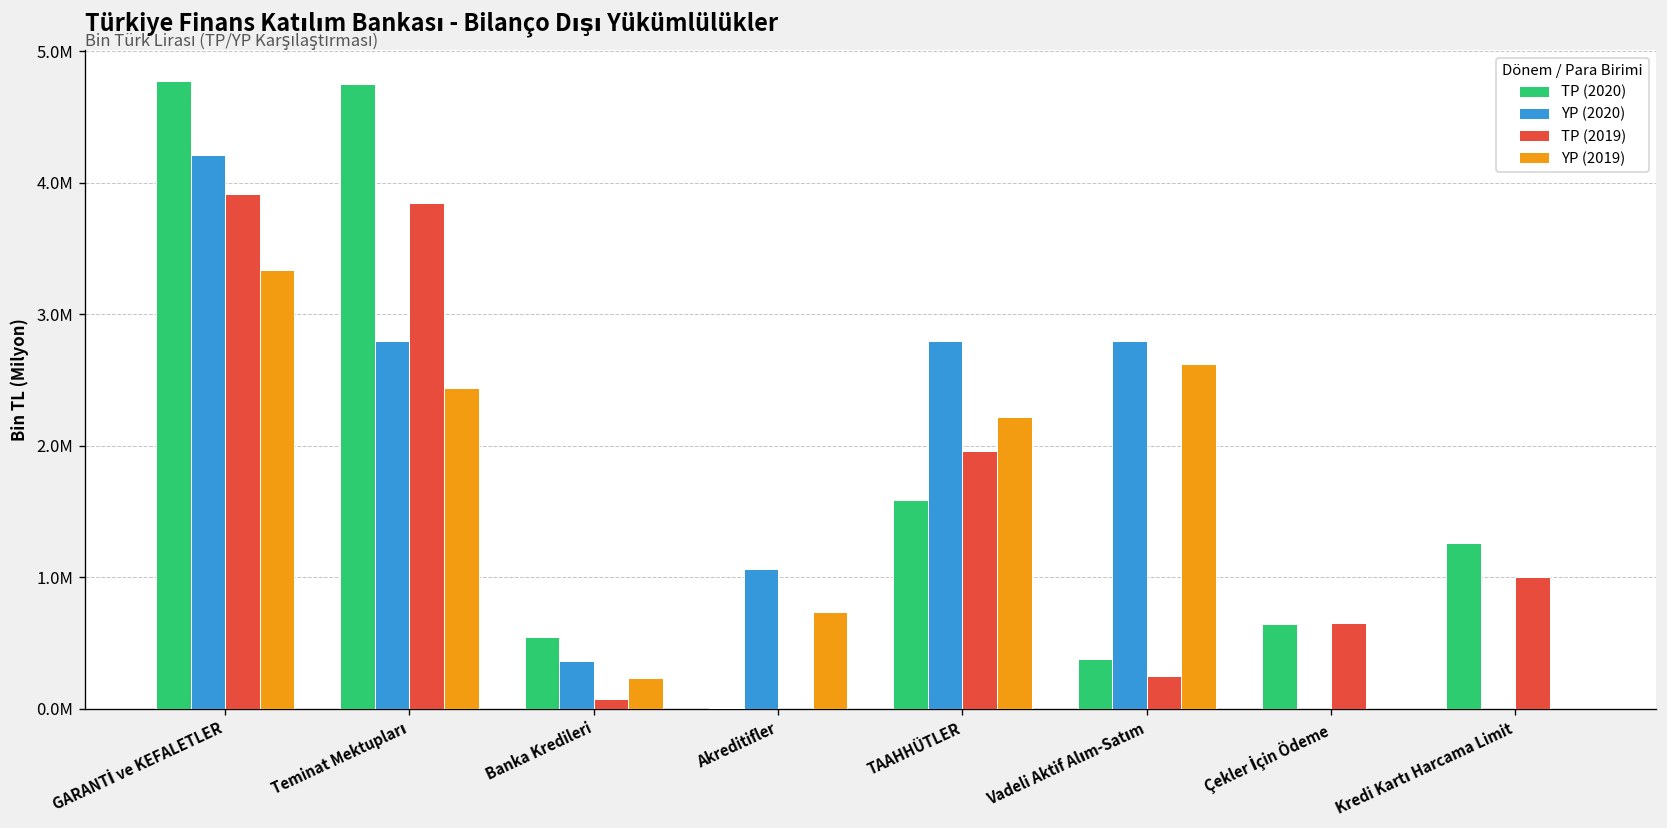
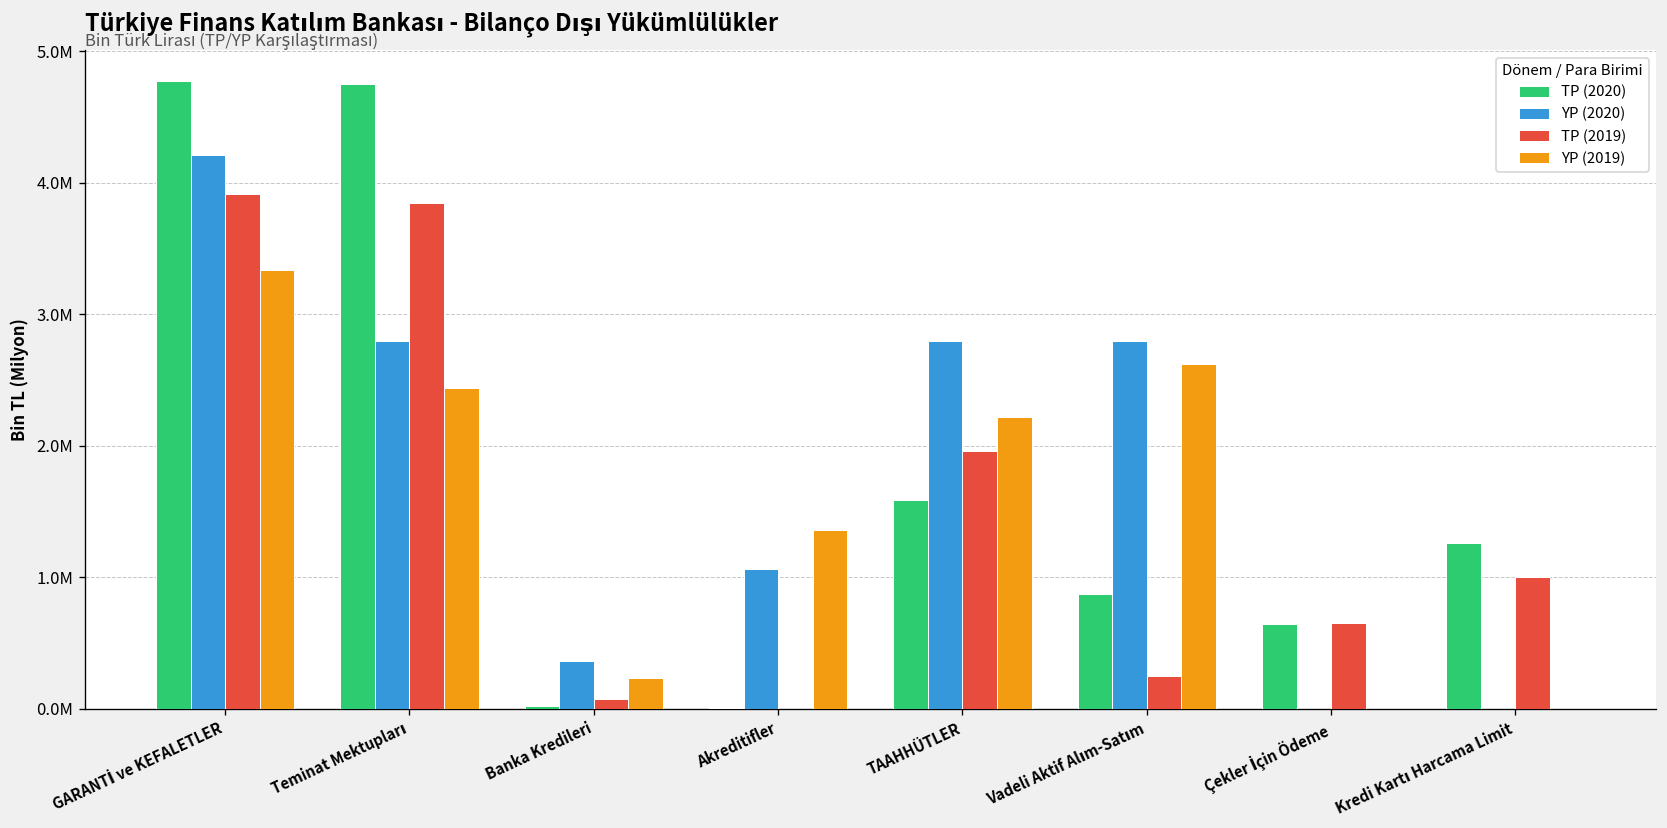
TP (2020), Banka Kredileri: 540000 -> 20000
YP (2019), Akreditifler: 730000 -> 1360000
TP (2020), Vadeli Aktif Alım-Satım: 380000 -> 870000
